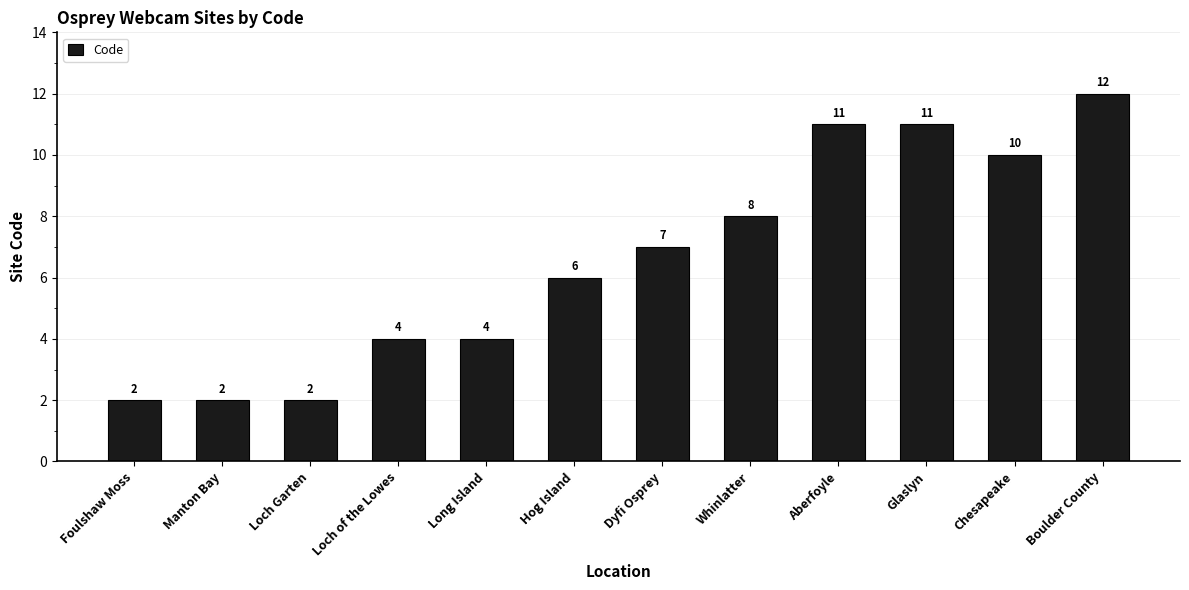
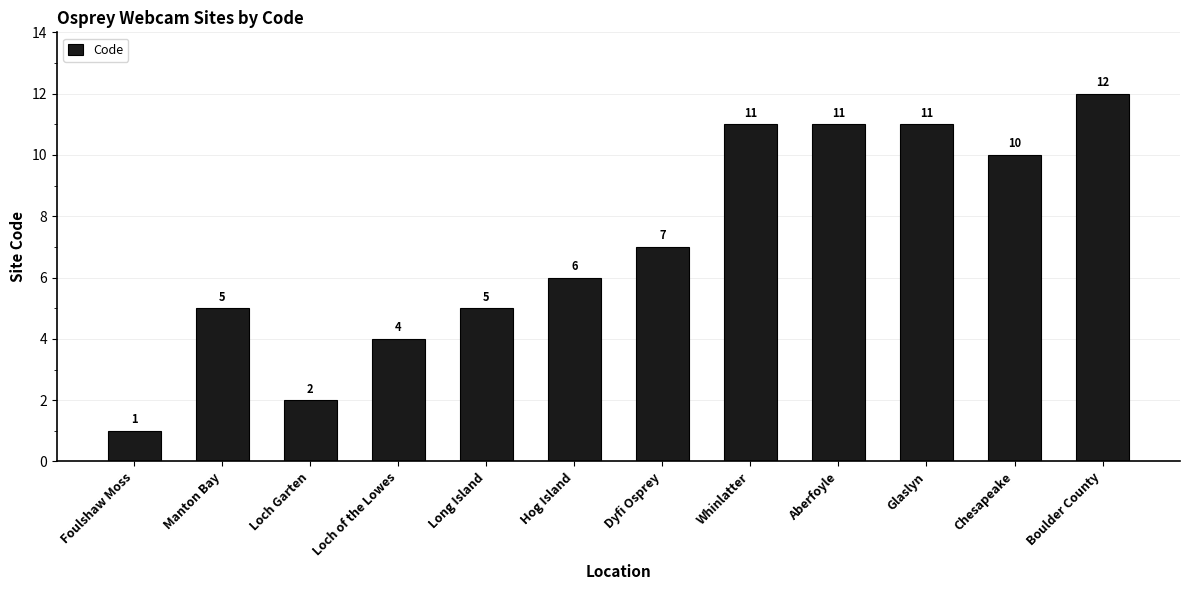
Foulshaw Moss: 2 -> 1
Manton Bay: 2 -> 5
Long Island: 4 -> 5
Whinlatter: 8 -> 11
